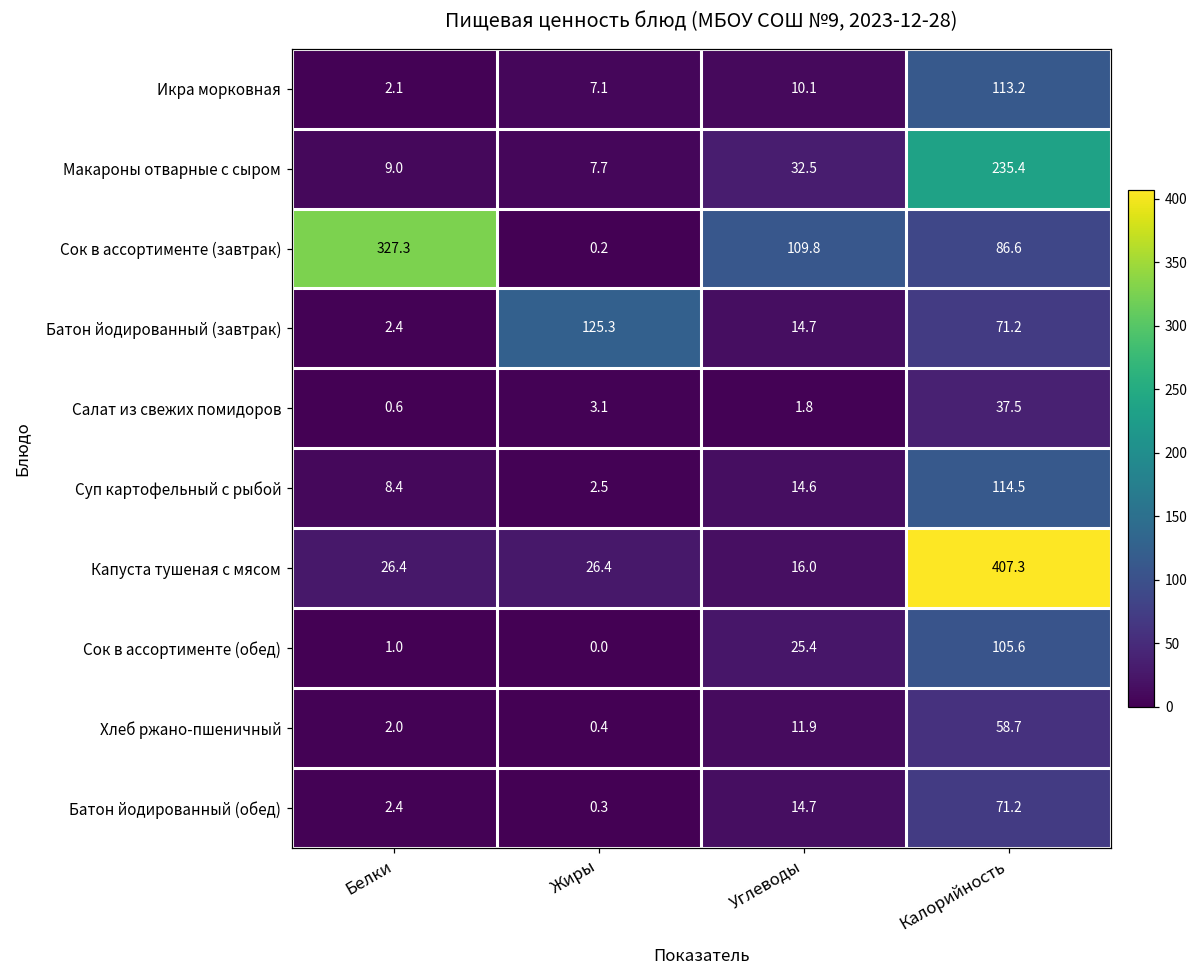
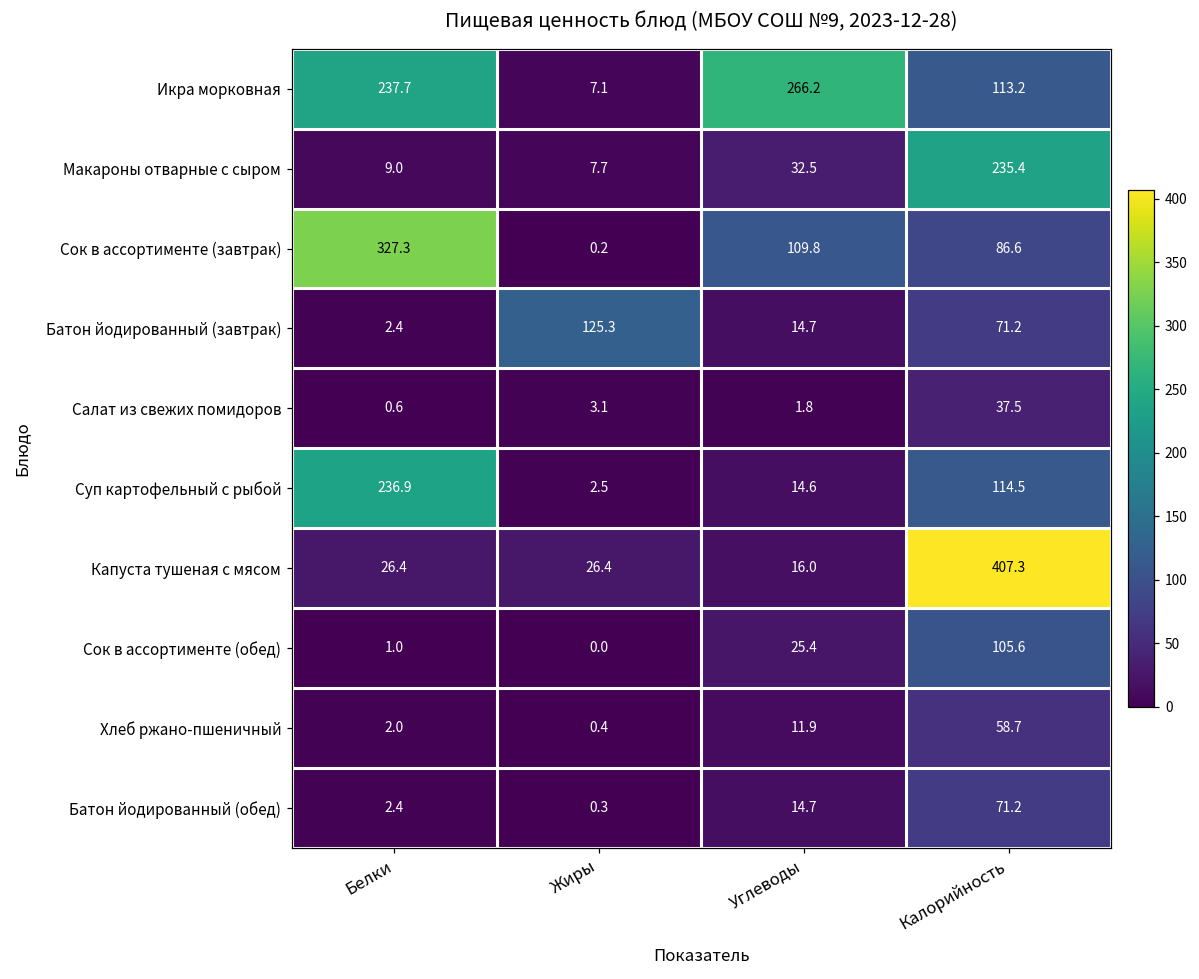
Икра морковная, Белки: 2.1 -> 237.7
Икра морковная, Углеводы: 10.1 -> 266.2
Суп картофельный с рыбой, Белки: 8.4 -> 236.9
